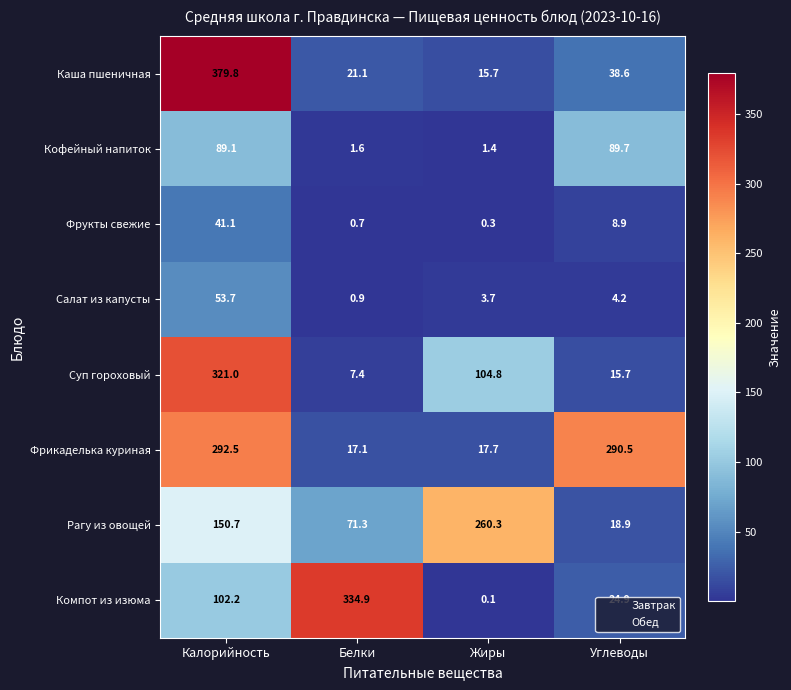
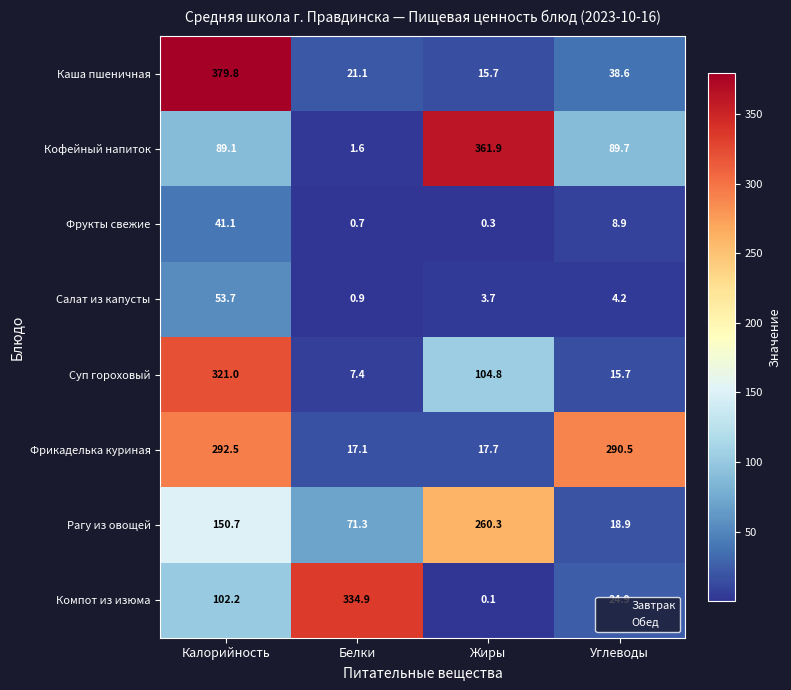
Кофейный напиток, Жиры: 1.4 -> 361.9
